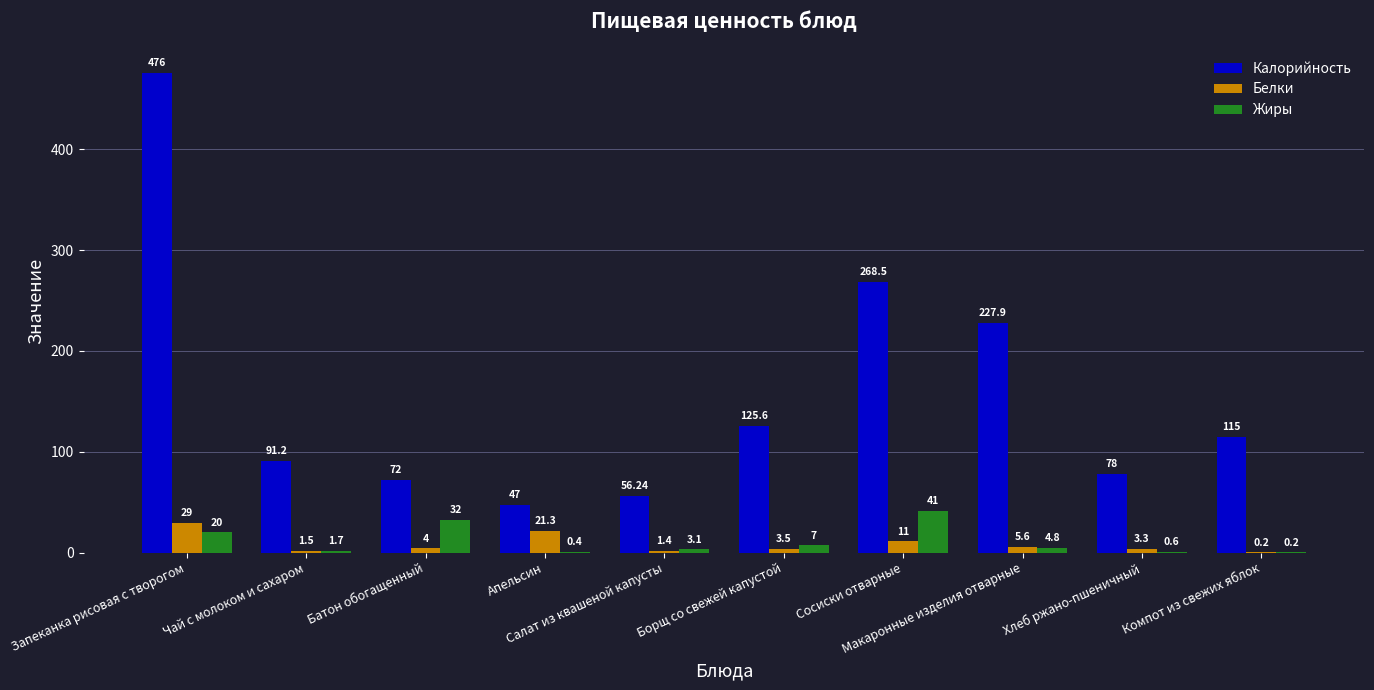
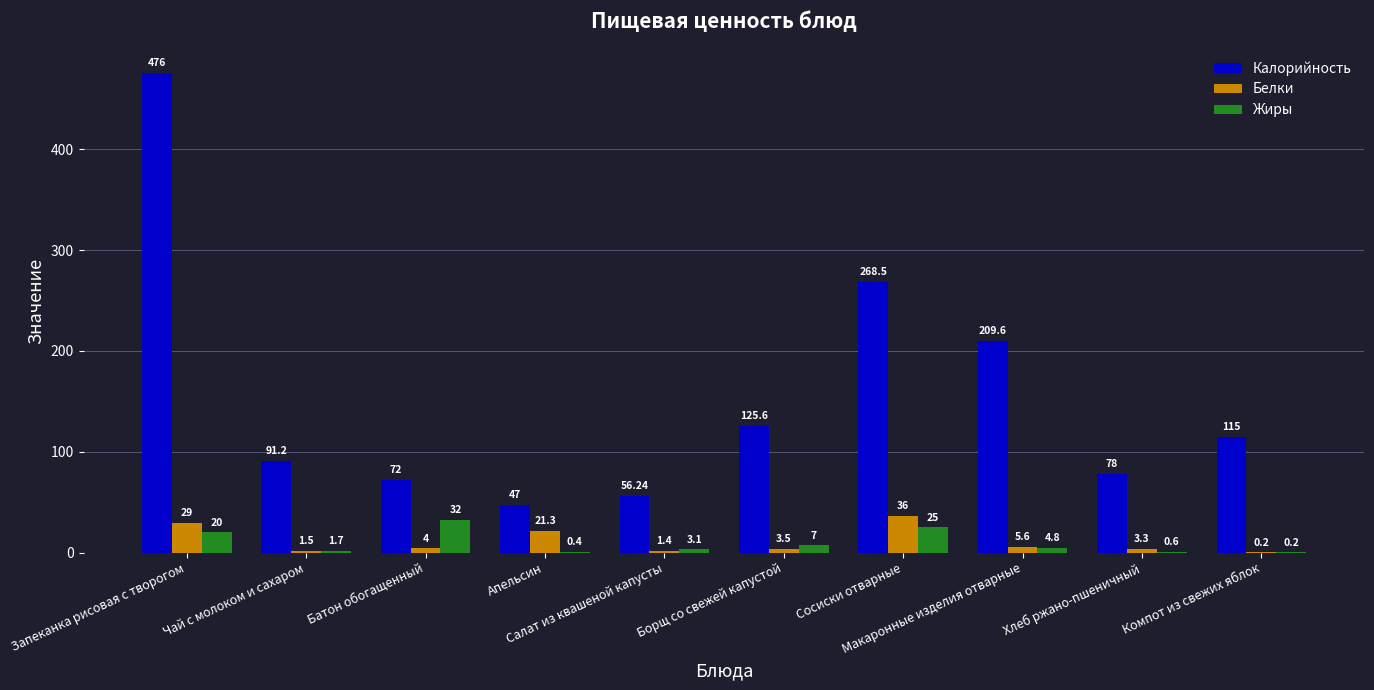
Белки, Сосиски отварные: 11 -> 36
Жиры, Сосиски отварные: 41 -> 25
Калорийность, Макаронные изделия отварные: 227.9 -> 209.6
